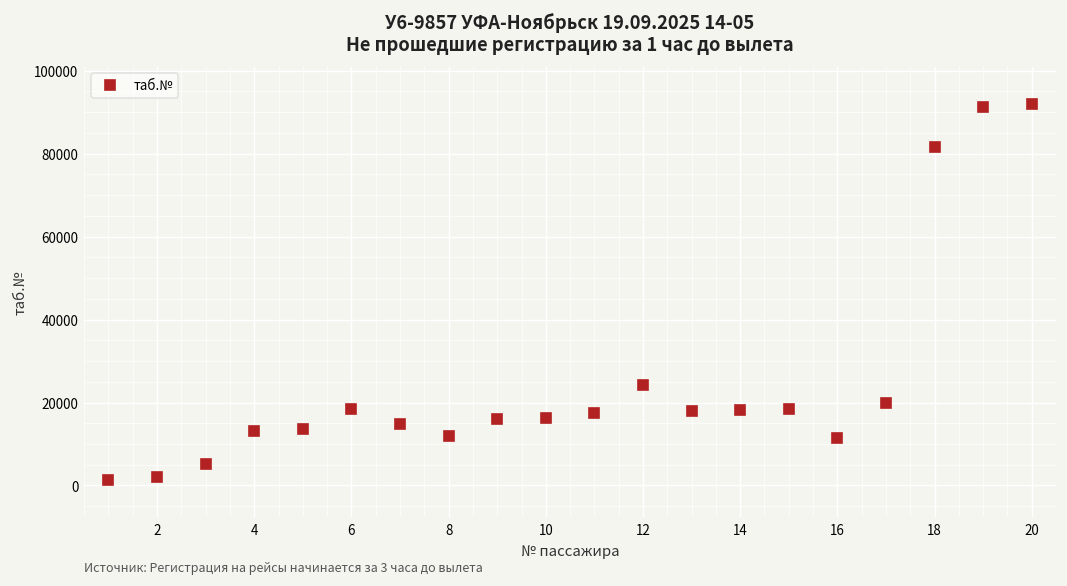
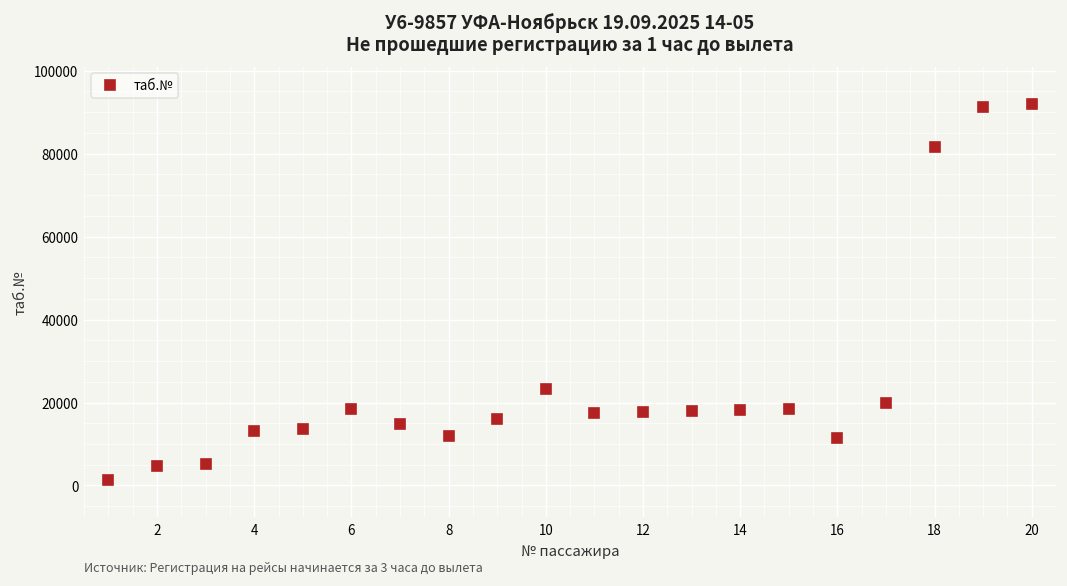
2: 2000 -> 5000
10: 16000 -> 23000
12: 24000 -> 18000
